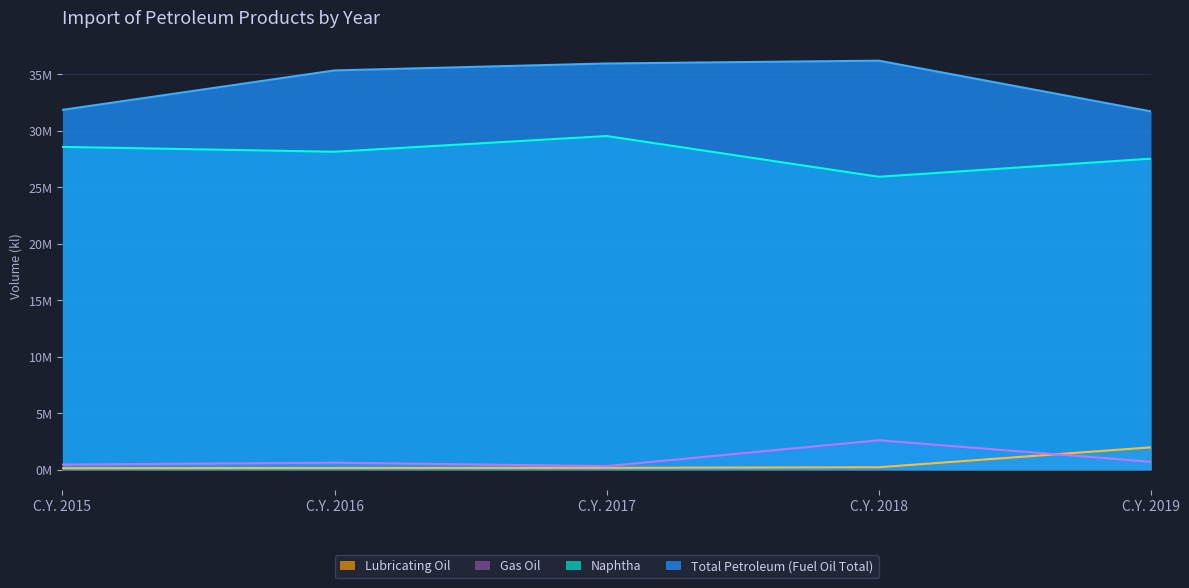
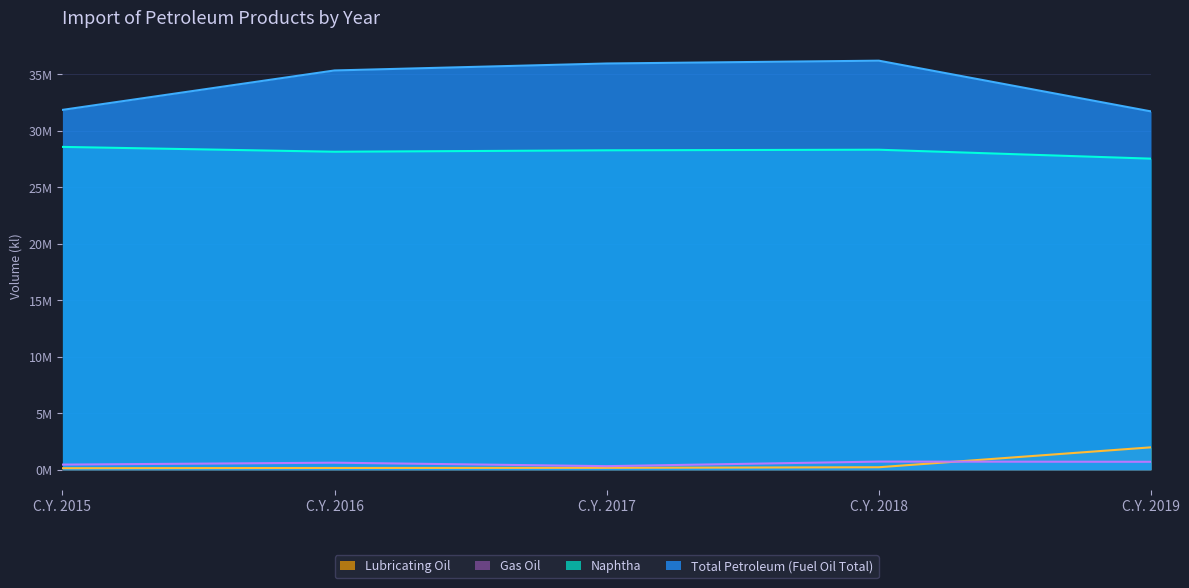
Naphtha, C.Y. 2017: 29500000 -> 28300000
Gas Oil, C.Y. 2018: 2600000 -> 700000
Naphtha, C.Y. 2018: 25900000 -> 28300000
